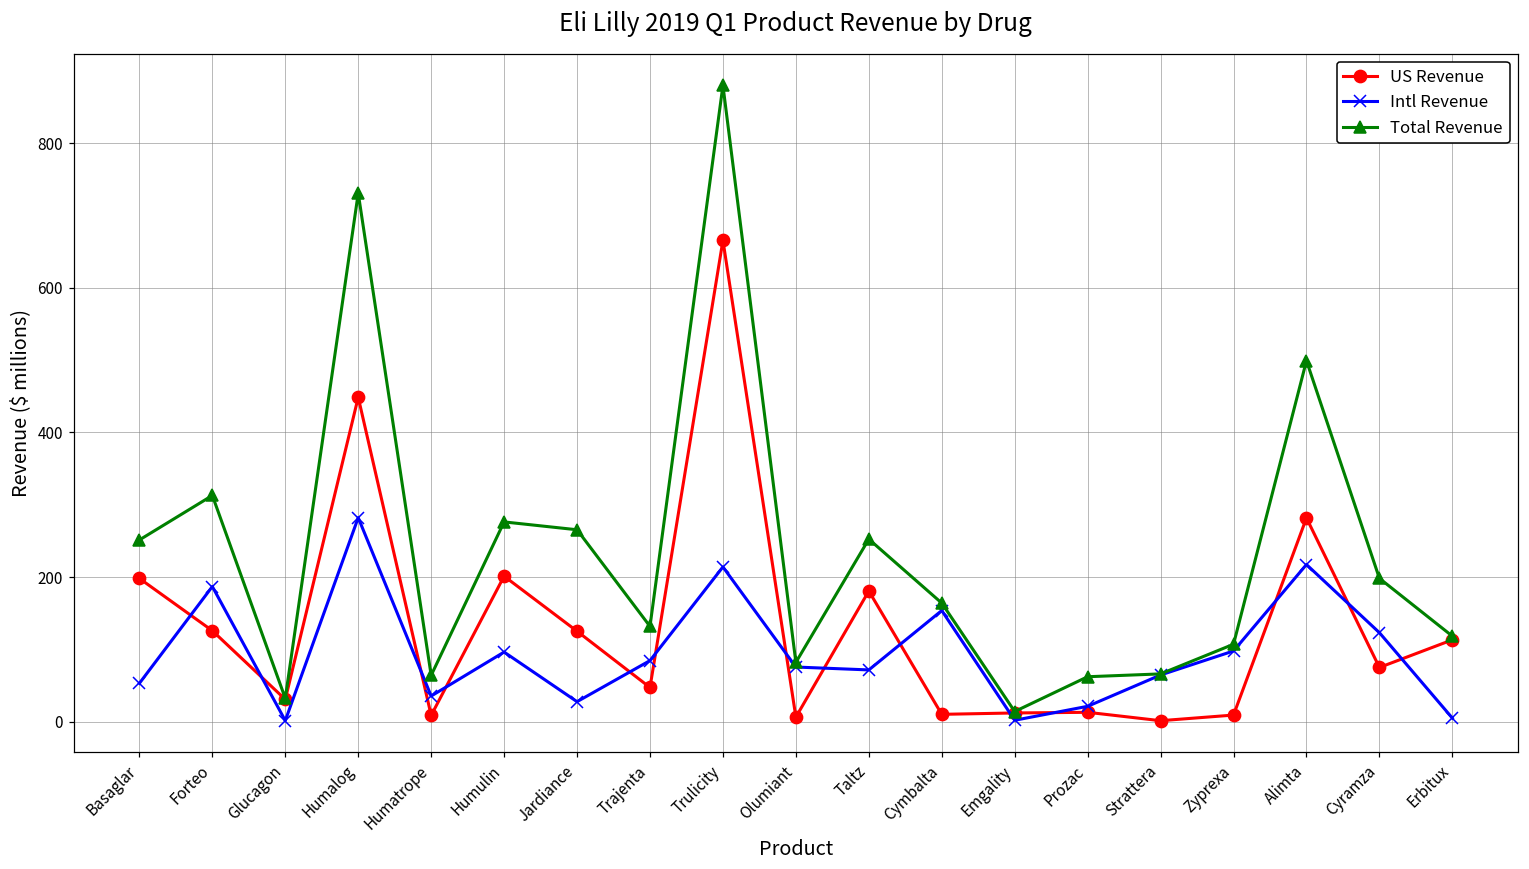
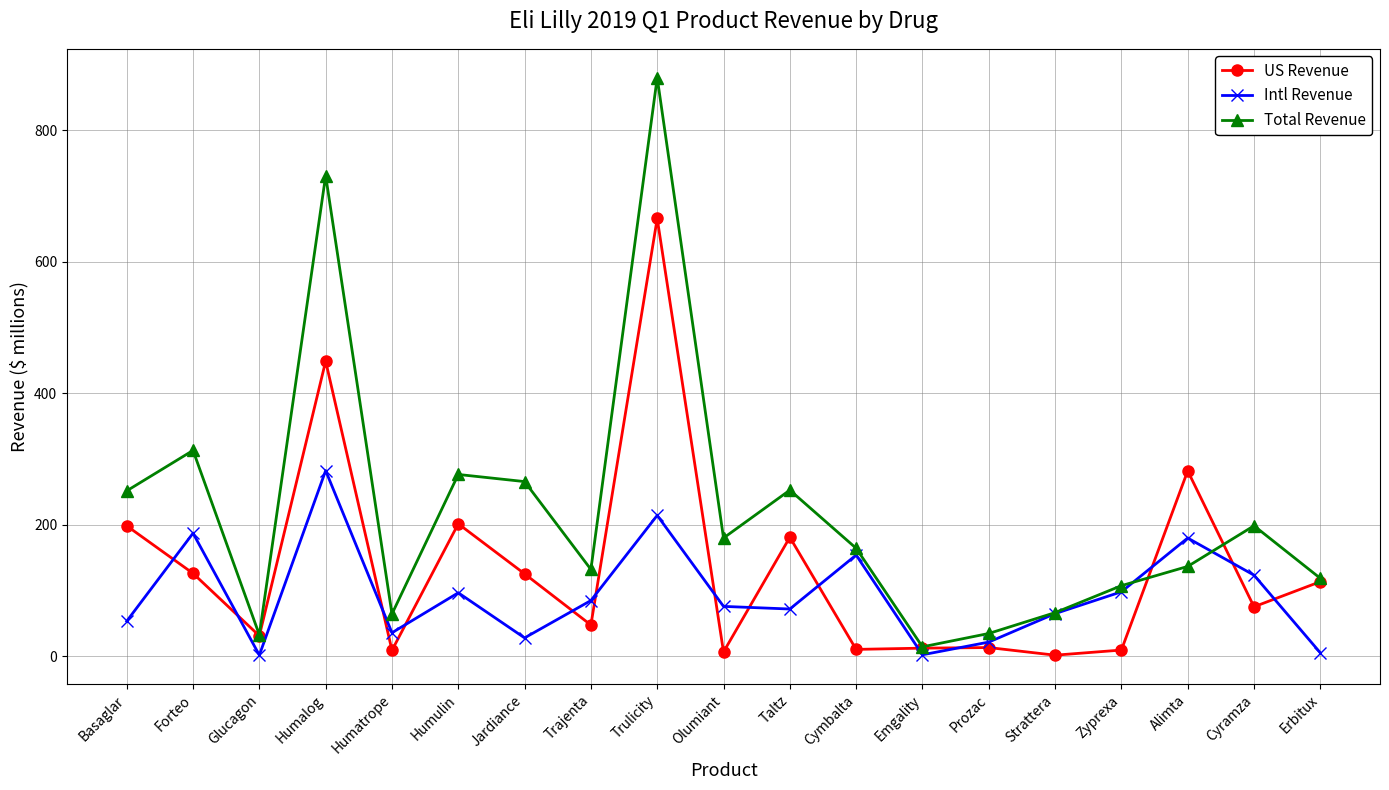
Total Revenue, Olumiant: 80 -> 180
Total Revenue, Prozac: 60 -> 30
Intl Revenue, Alimta: 220 -> 180
Total Revenue, Alimta: 500 -> 140
